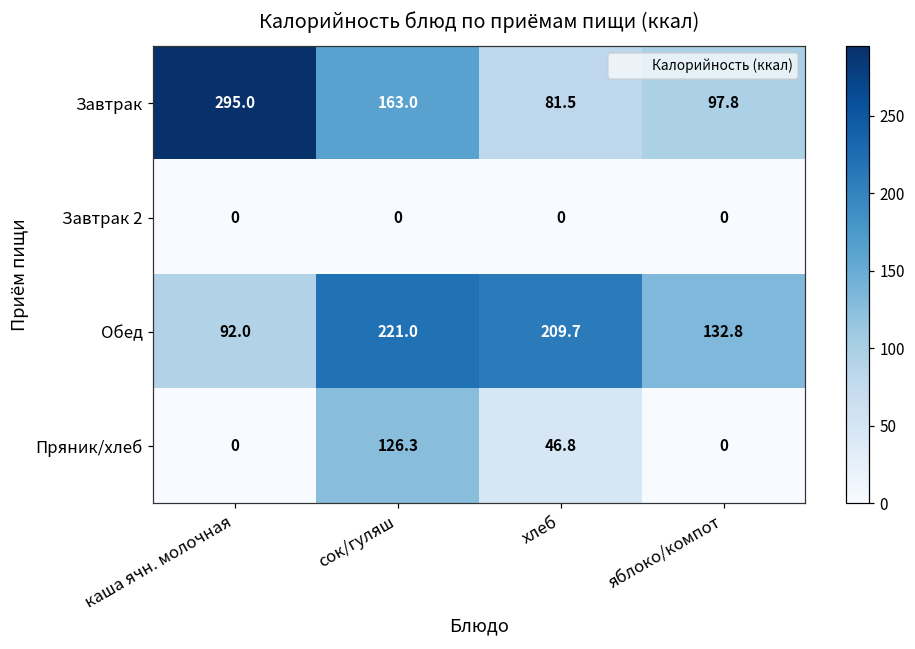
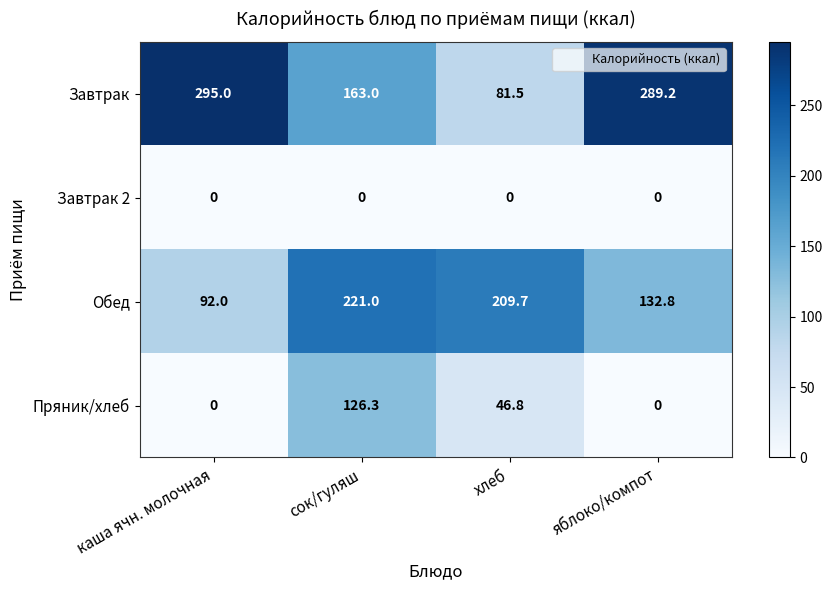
Завтрак, яблоко/компот: 97.8 -> 289.2
